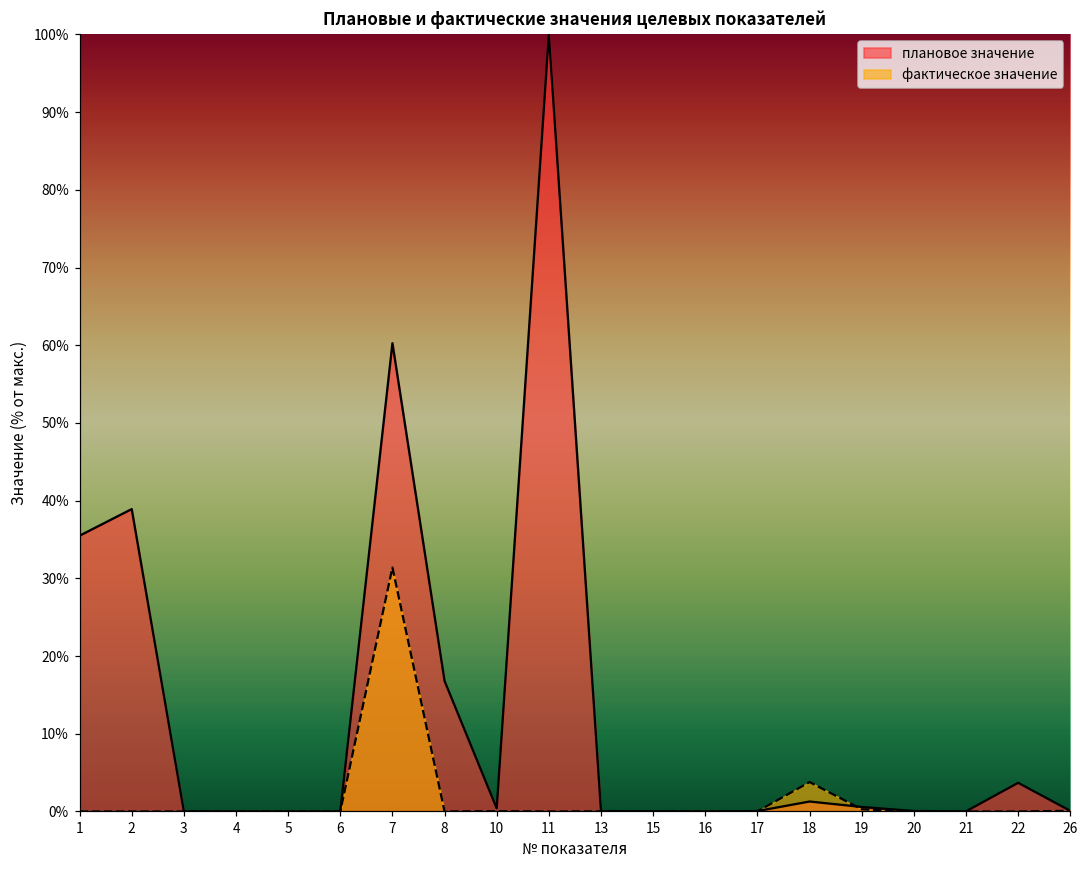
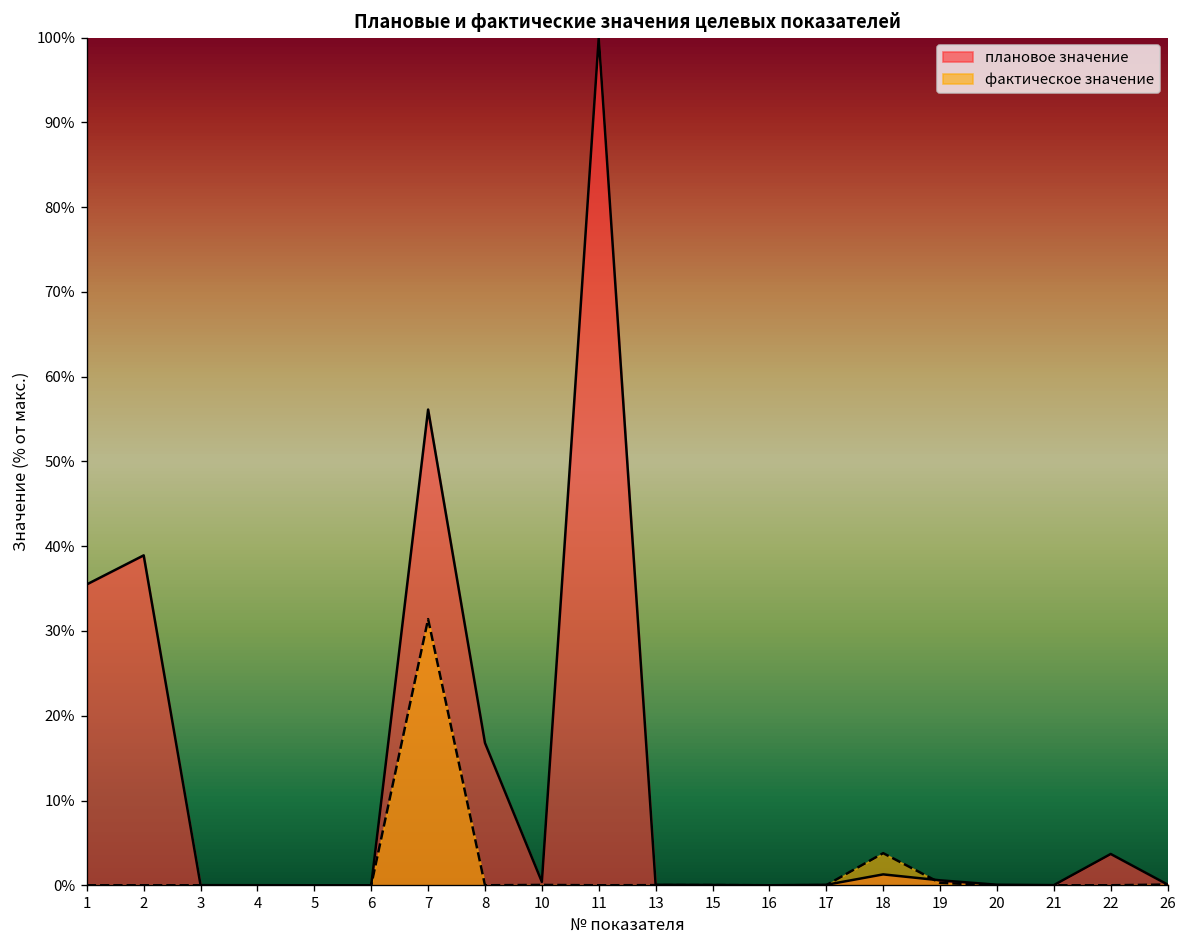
плановое значение, 7: 60% -> 56%
